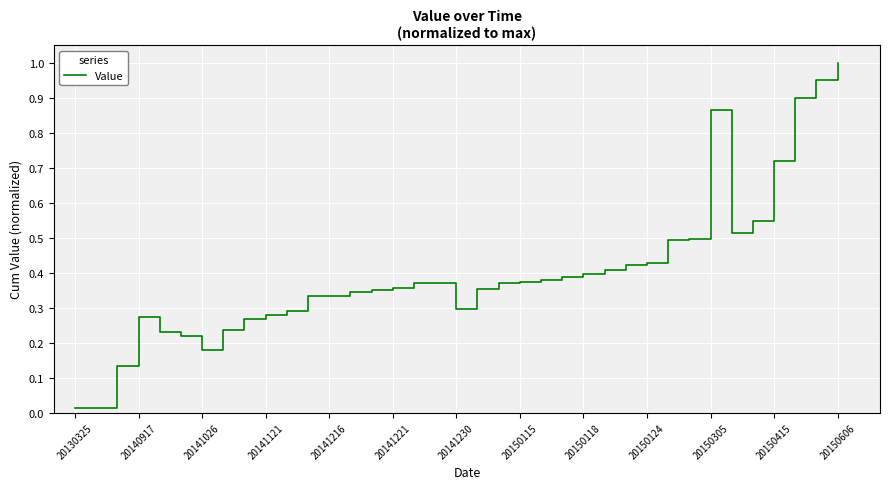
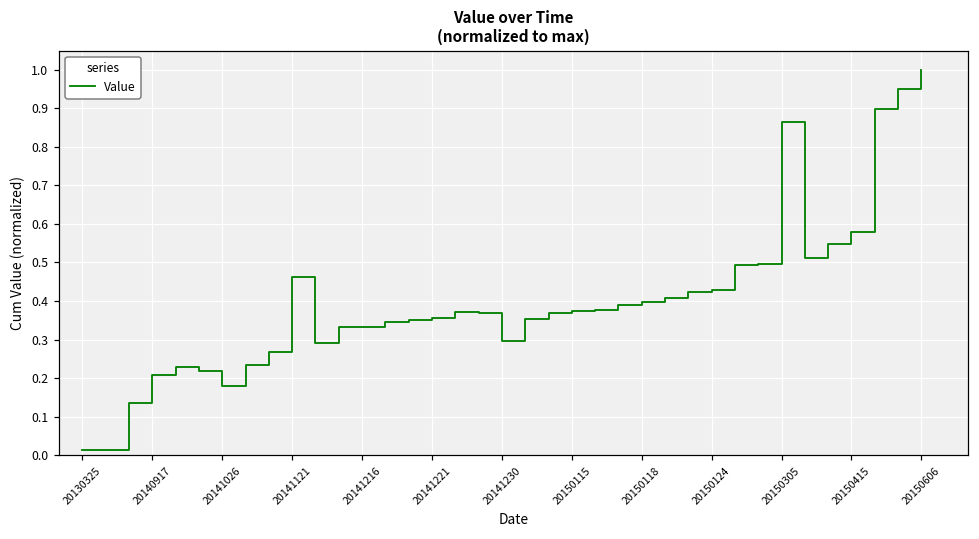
20140917: 0.27 -> 0.21
20141121: 0.28 -> 0.46
20150415: 0.72 -> 0.58
